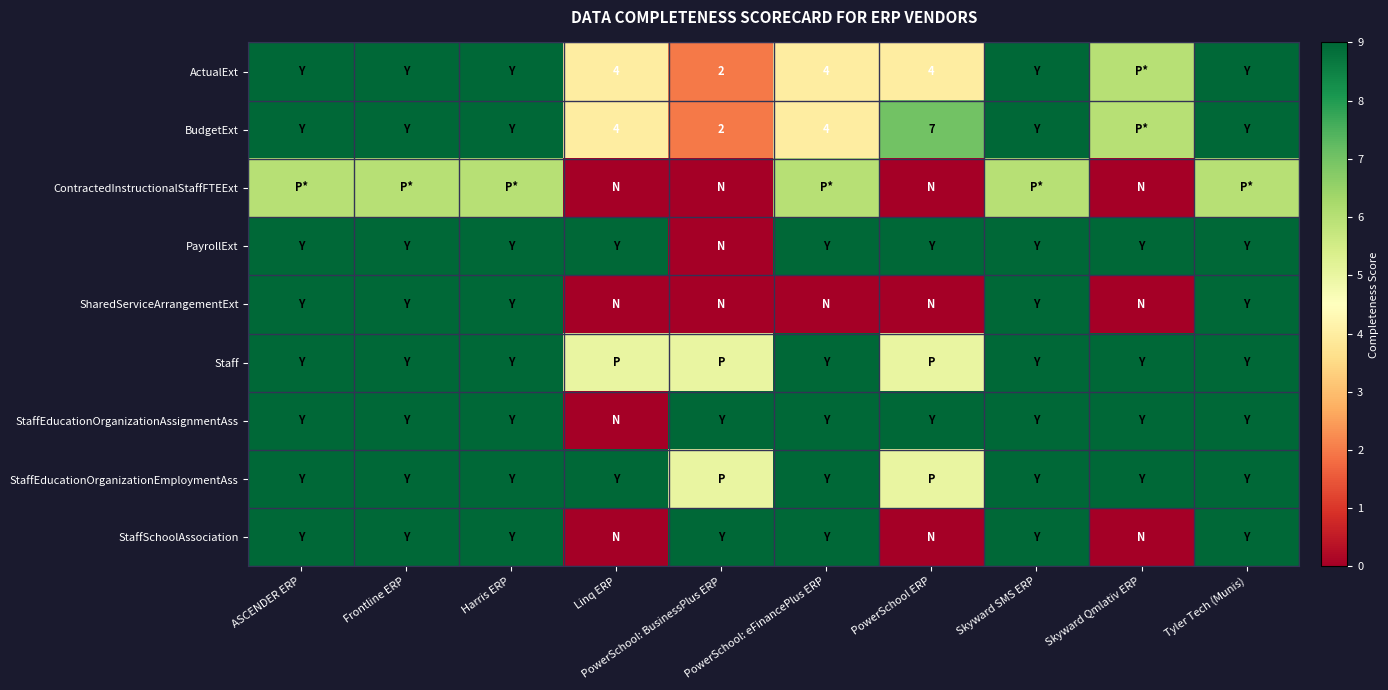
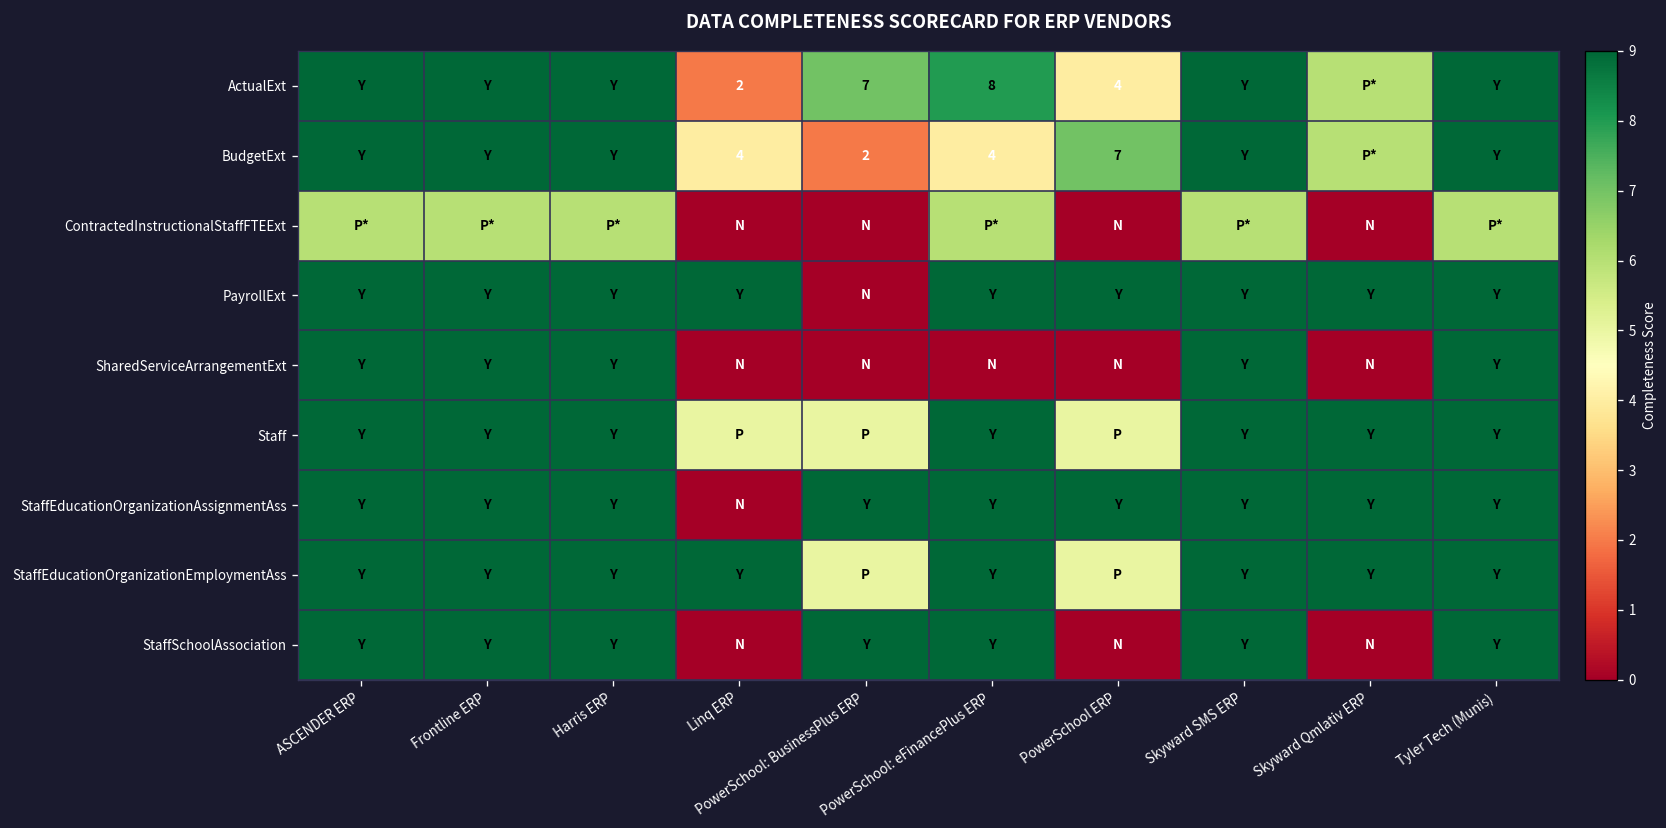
ActualExt, Linq ERP: 4 -> 2
ActualExt, PowerSchool: BusinessPlus ERP: 2 -> 7
ActualExt, PowerSchool: eFinancePlus ERP: 4 -> 8
